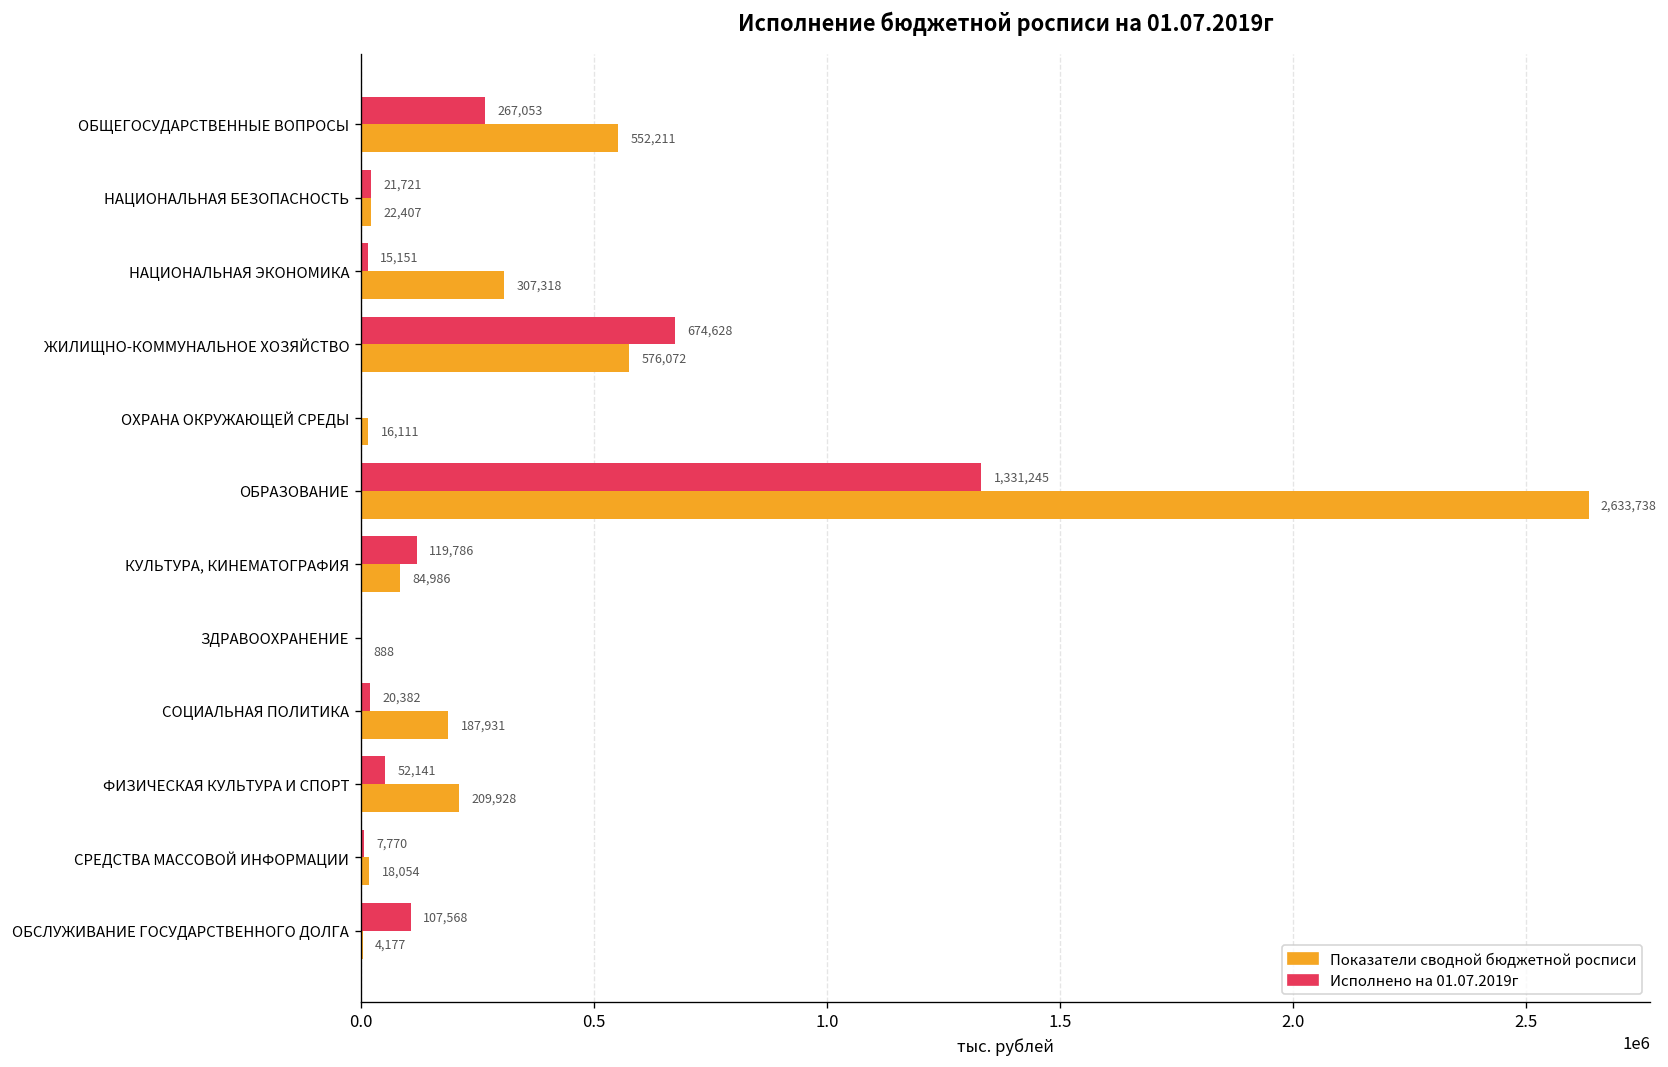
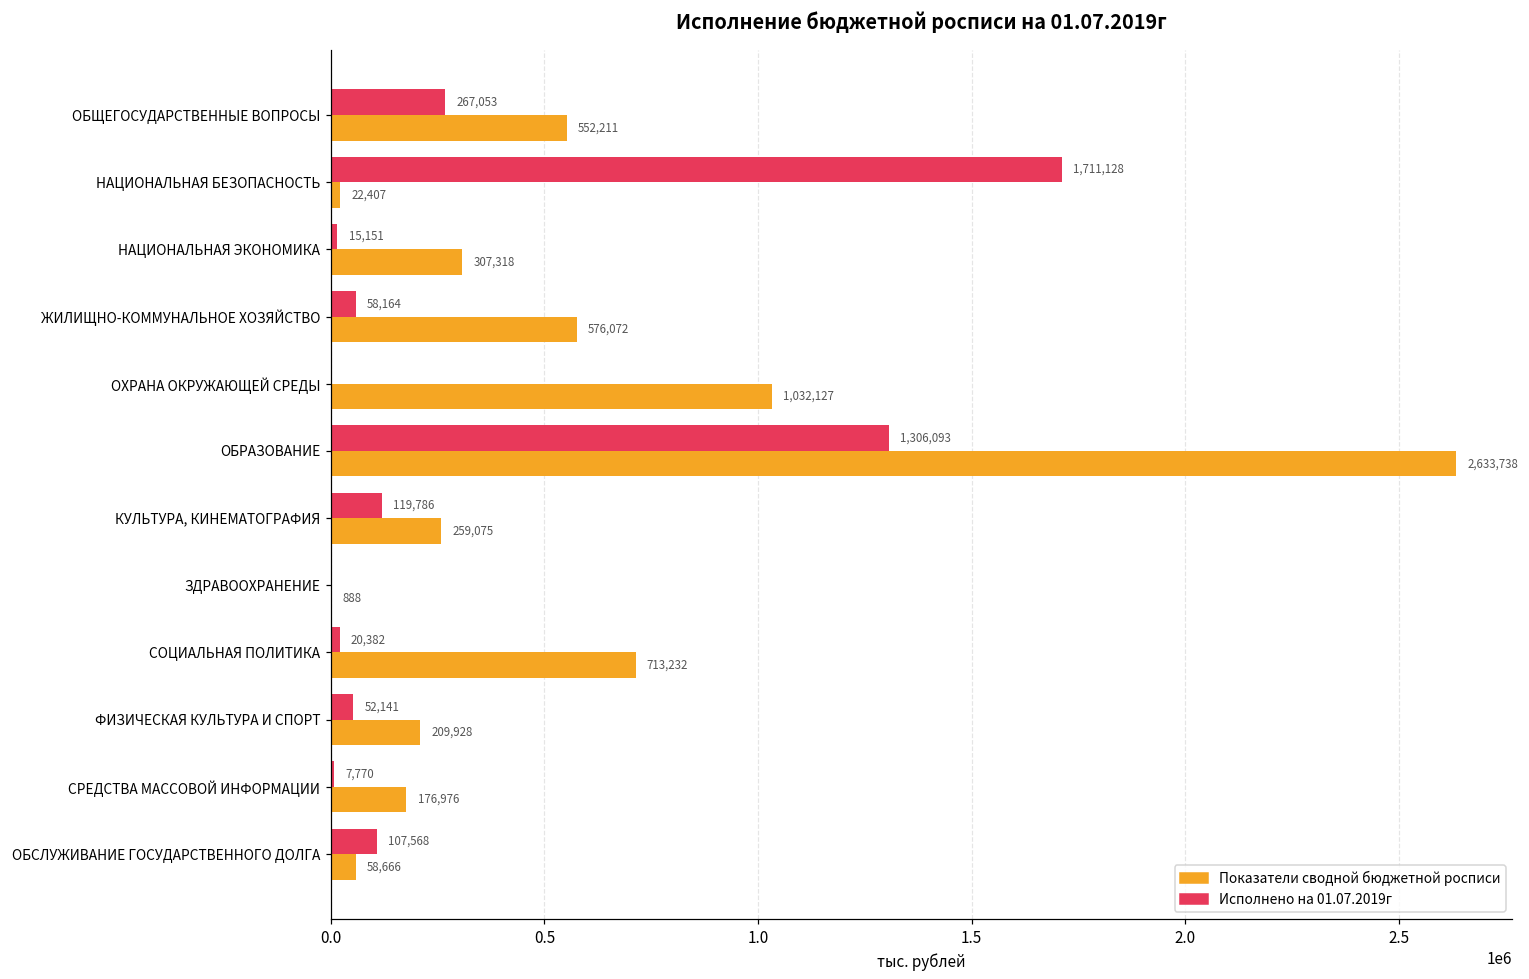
Исполнено на 01.07.2019г, НАЦИОНАЛЬНАЯ БЕЗОПАСНОСТЬ: 21,721 -> 1,711,128
Исполнено на 01.07.2019г, ЖИЛИЩНО-КОММУНАЛЬНОЕ ХОЗЯЙСТВО: 674,628 -> 58,164
Показатели сводной бюджетной росписи, ОХРАНА ОКРУЖАЮЩЕЙ СРЕДЫ: 16,111 -> 1,032,127
Исполнено на 01.07.2019г, ОБРАЗОВАНИЕ: 1,331,245 -> 1,306,093
Показатели сводной бюджетной росписи, КУЛЬТУРА, КИНЕМАТОГРАФИЯ: 84,986 -> 259,075
Показатели сводной бюджетной росписи, СОЦИАЛЬНАЯ ПОЛИТИКА: 187,931 -> 713,232
Показатели сводной бюджетной росписи, СРЕДСТВА МАССОВОЙ ИНФОРМАЦИИ: 18,054 -> 176,976
Показатели сводной бюджетной росписи, ОБСЛУЖИВАНИЕ ГОСУДАРСТВЕННОГО ДОЛГА: 4,177 -> 58,666
